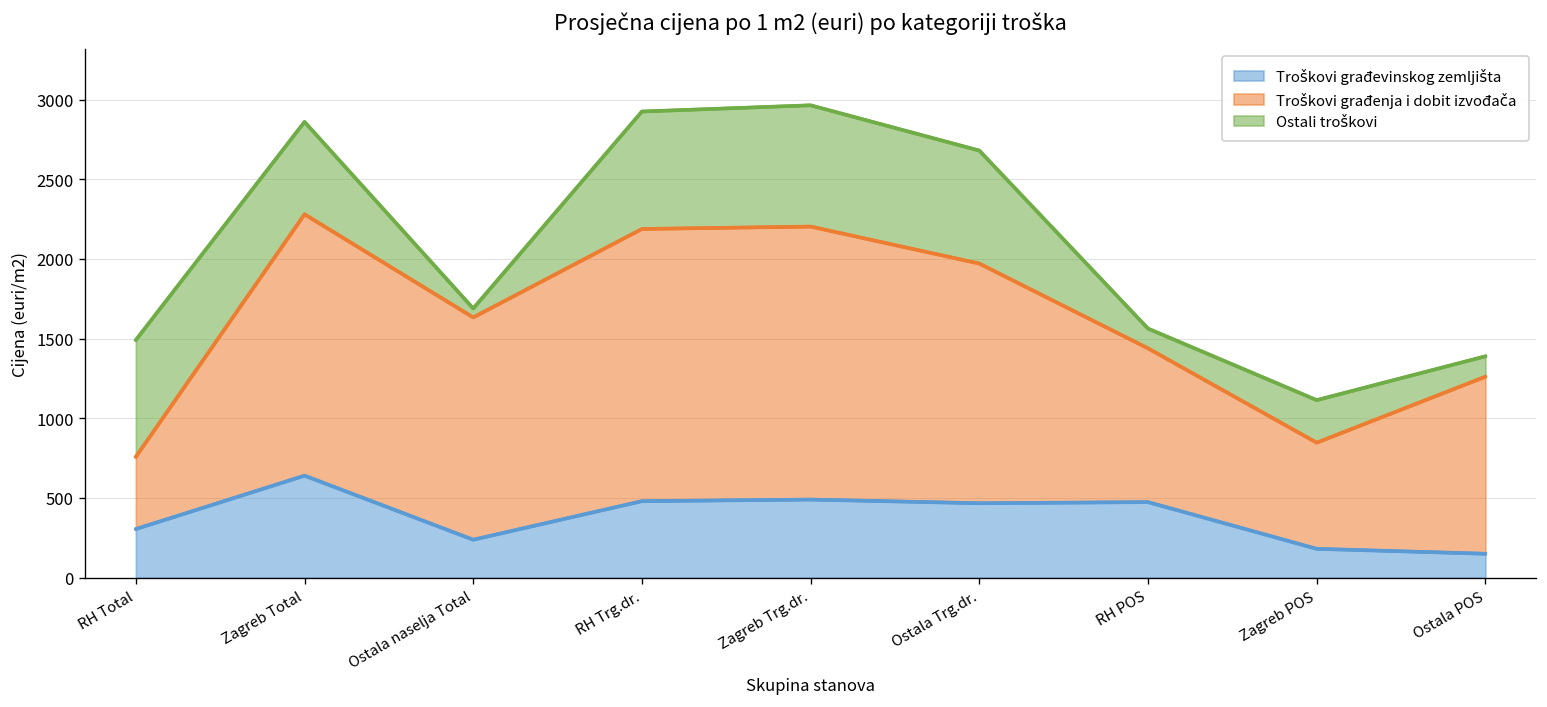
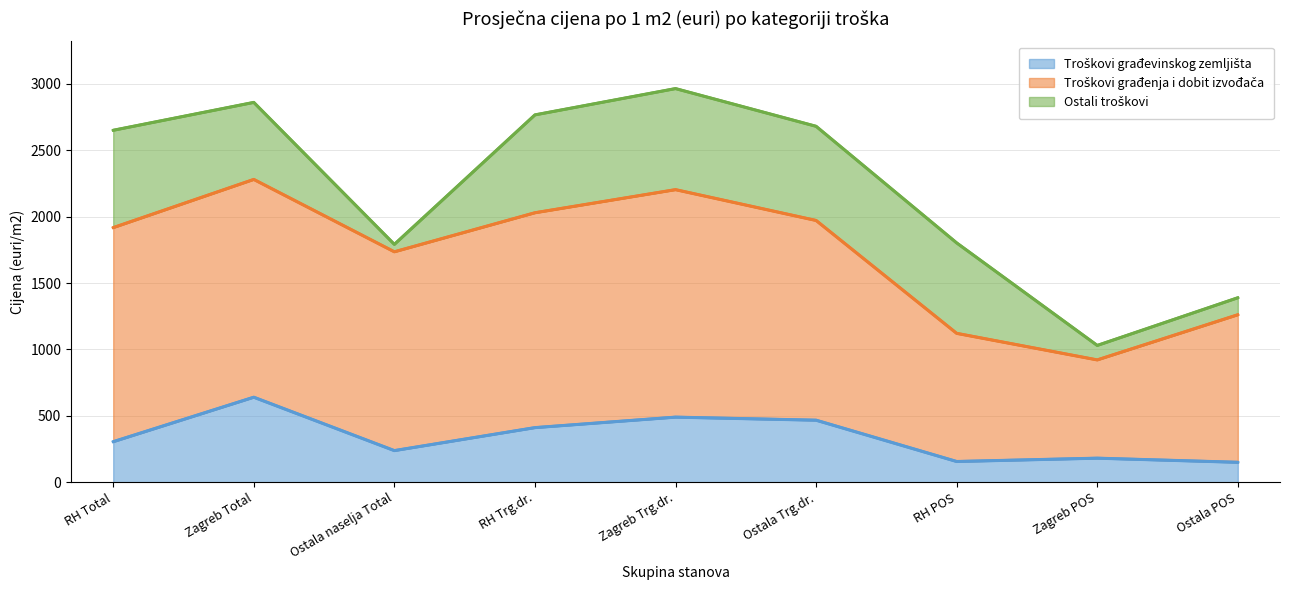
Troškovi građenja i dobit izvođača, RH Total: 450 -> 1610
Troškovi građenja i dobit izvođača, Ostala naselja Total: 1400 -> 1500
Troškovi građevinskog zemljišta, RH Trg.dr.: 480 -> 410
Troškovi građenja i dobit izvođača, RH Trg.dr.: 1710 -> 1620
Troškovi građevinskog zemljišta, RH POS: 470 -> 160
Ostali troškovi, RH POS: 120 -> 680
Troškovi građenja i dobit izvođača, Zagreb POS: 670 -> 740
Ostali troškovi, Zagreb POS: 270 -> 110
